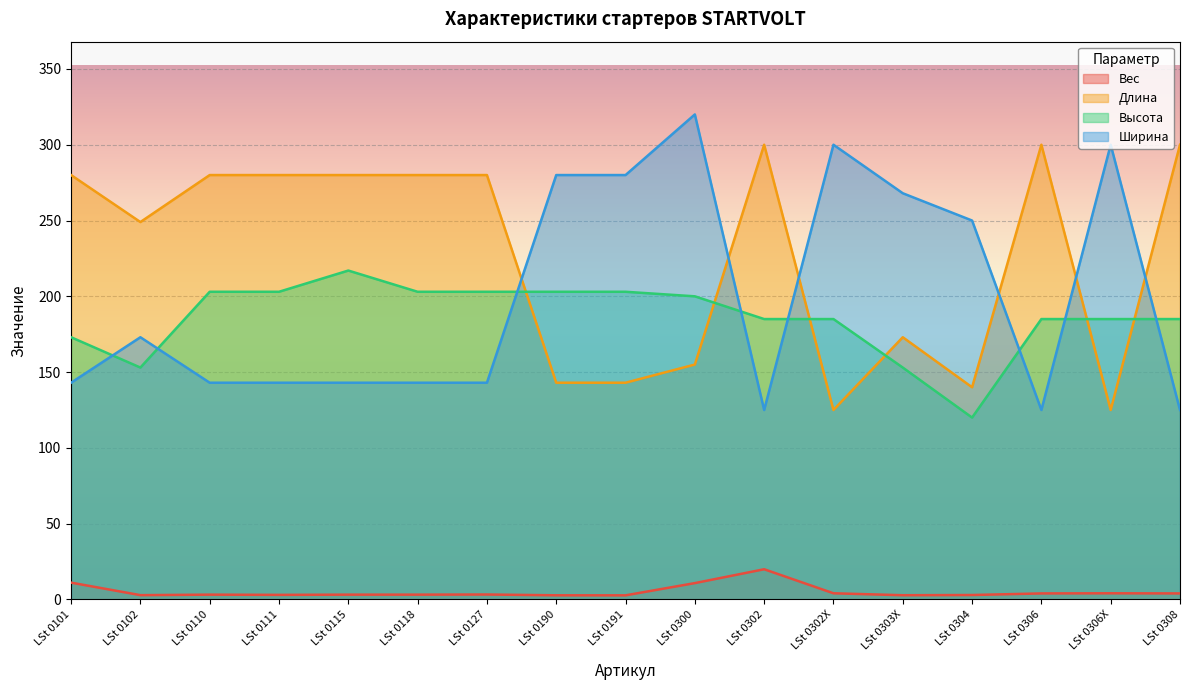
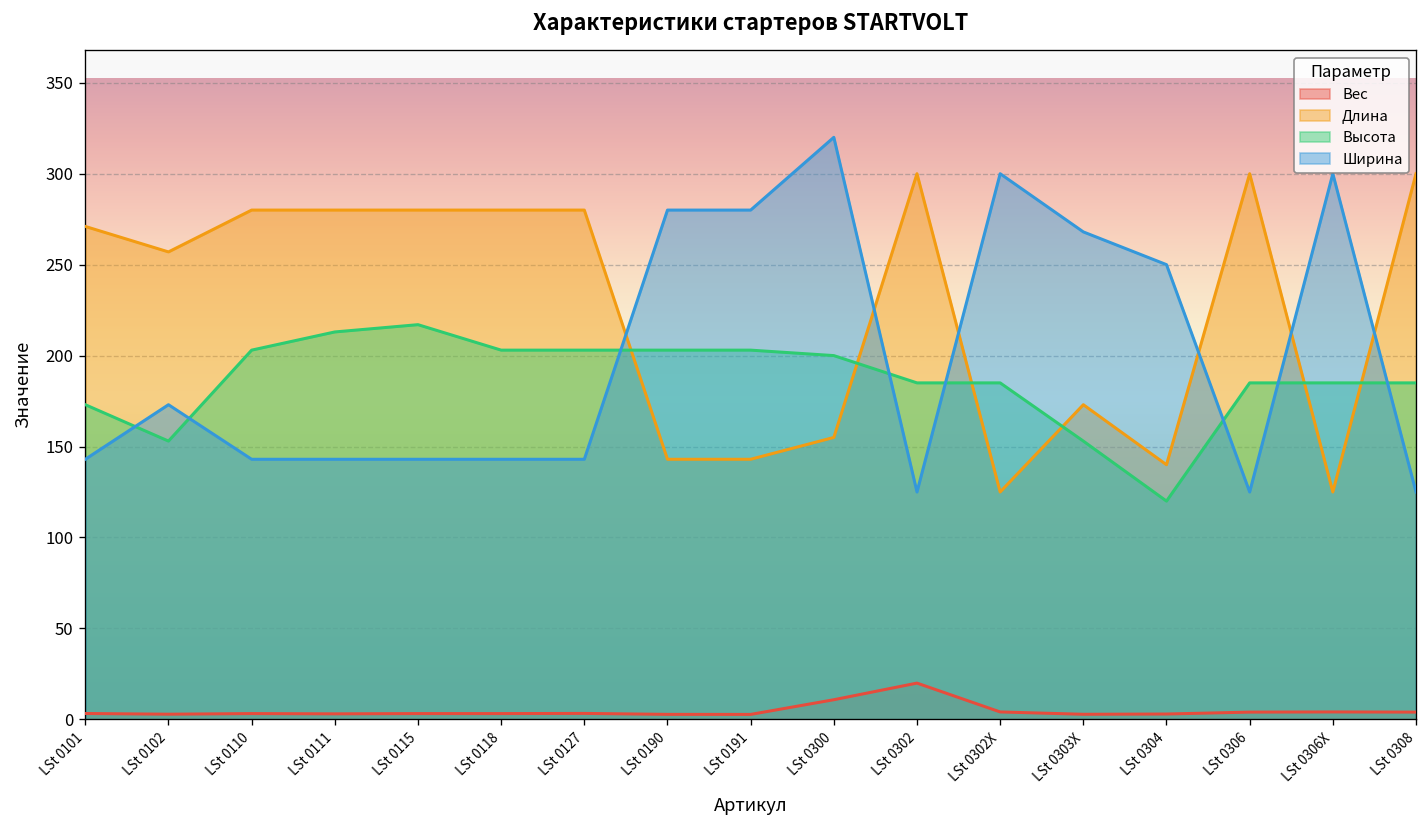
Вес, LSt 0101: 11 -> 3
Длина, LSt 0101: 280 -> 271
Длина, LSt 0102: 249 -> 257
Высота, LSt 0111: 203 -> 213
